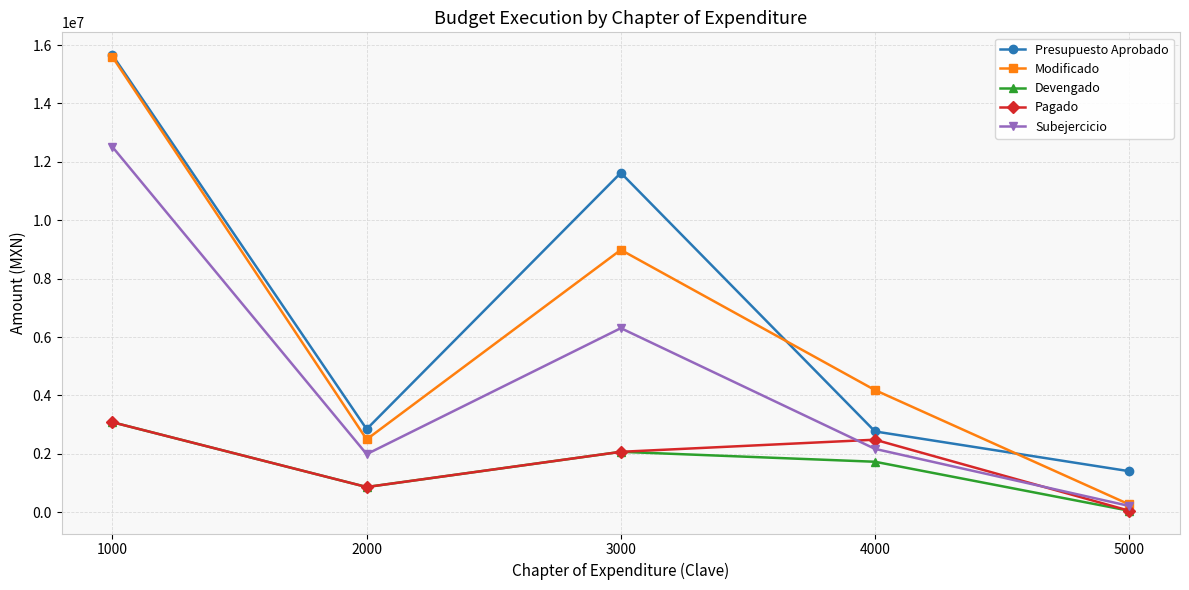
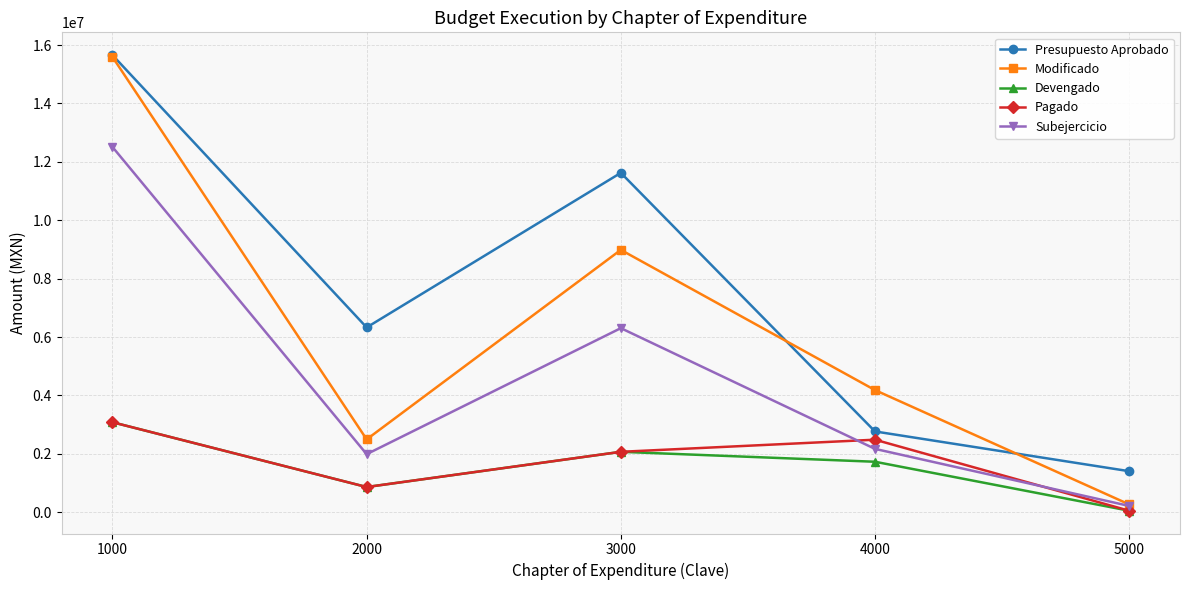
Presupuesto Aprobado, 2000: 2800000 -> 6300000
